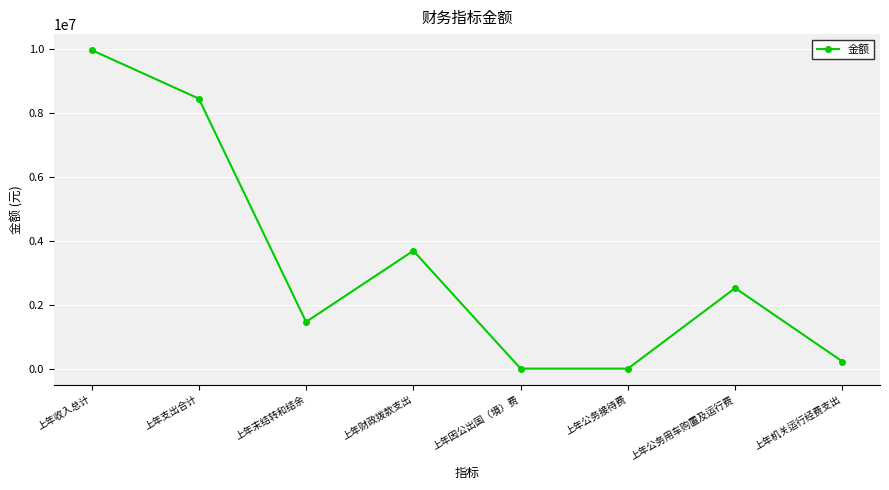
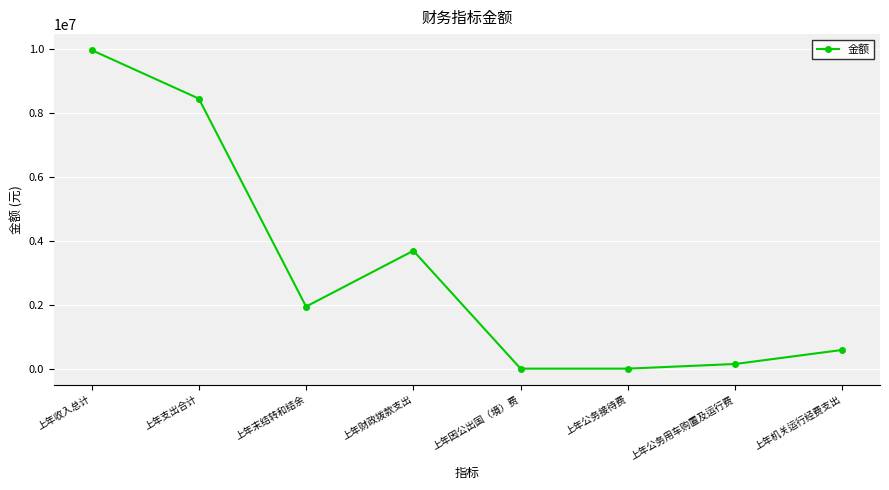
上年末结转和结余: 1500000 -> 1900000
上年公务用车购置及运行费: 2500000 -> 100000
上年机关运行经费支出: 200000 -> 600000
